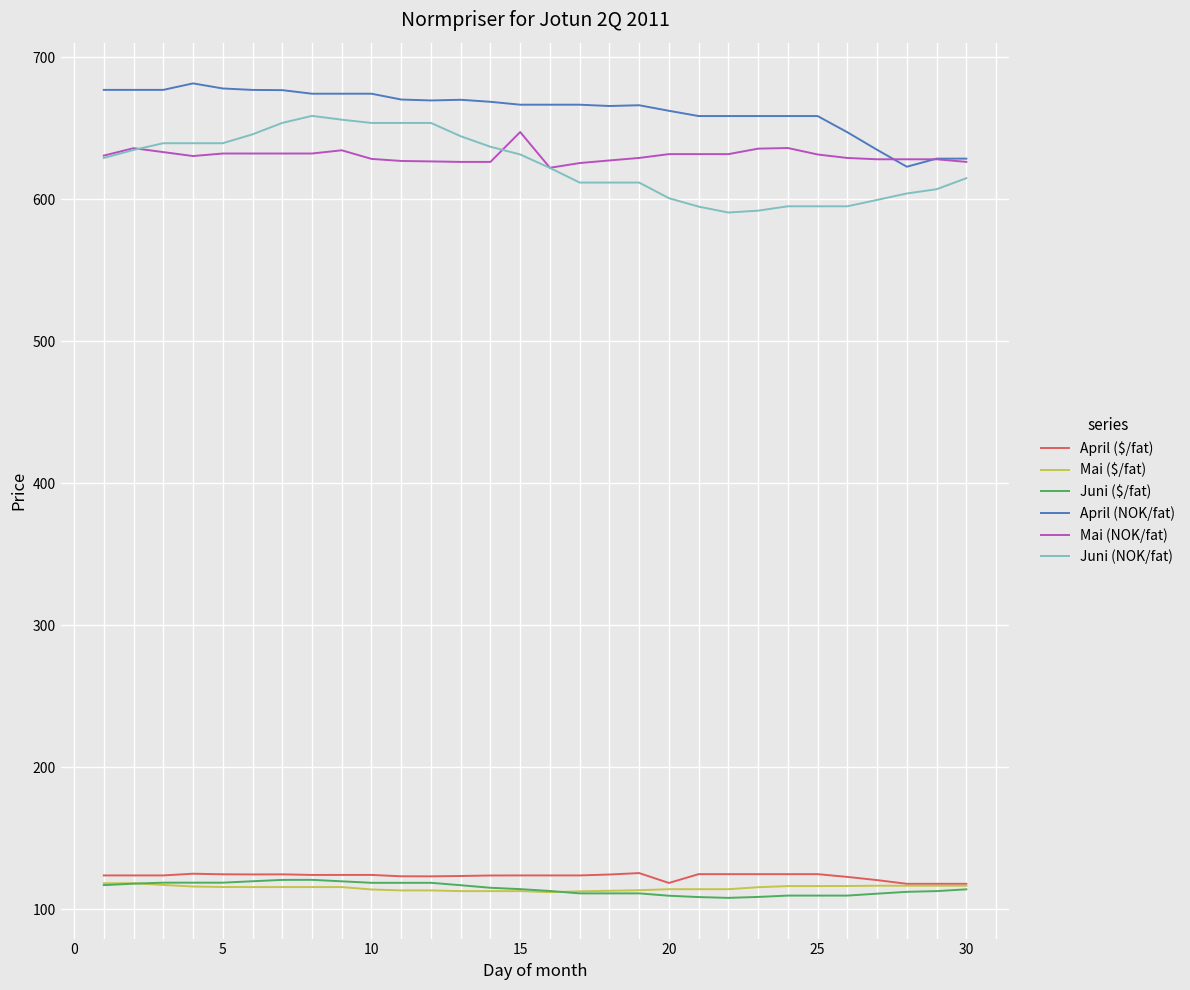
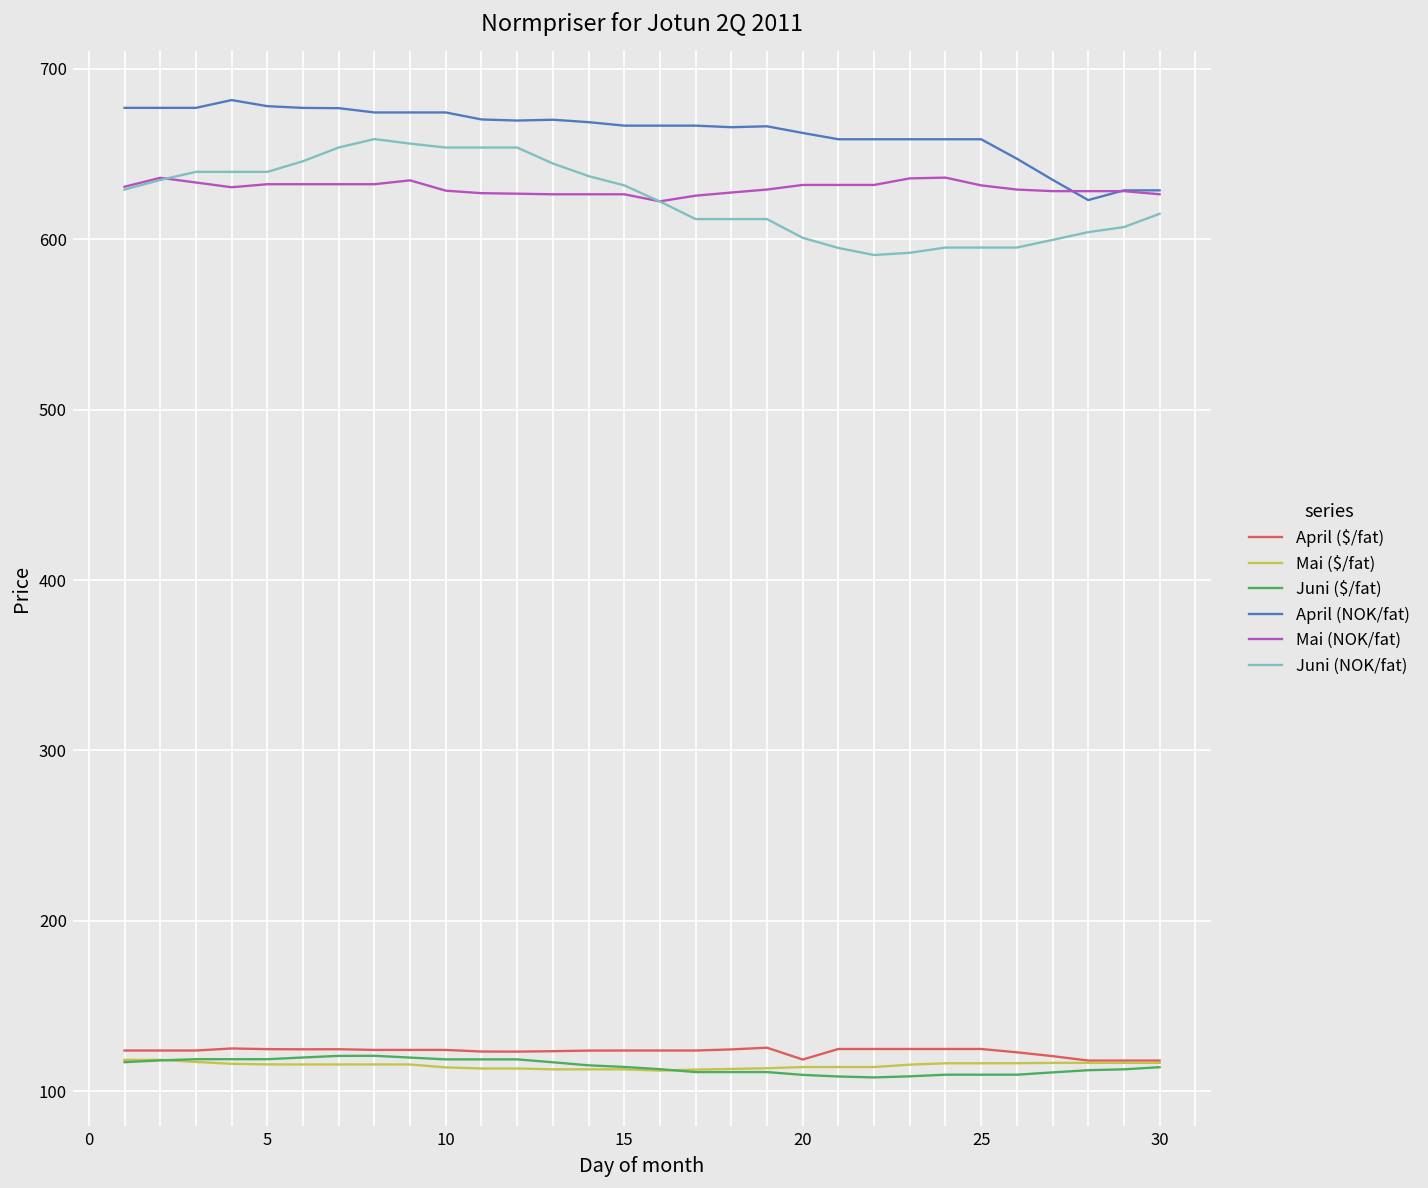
Mai (NOK/fat), 15: 647 -> 626
